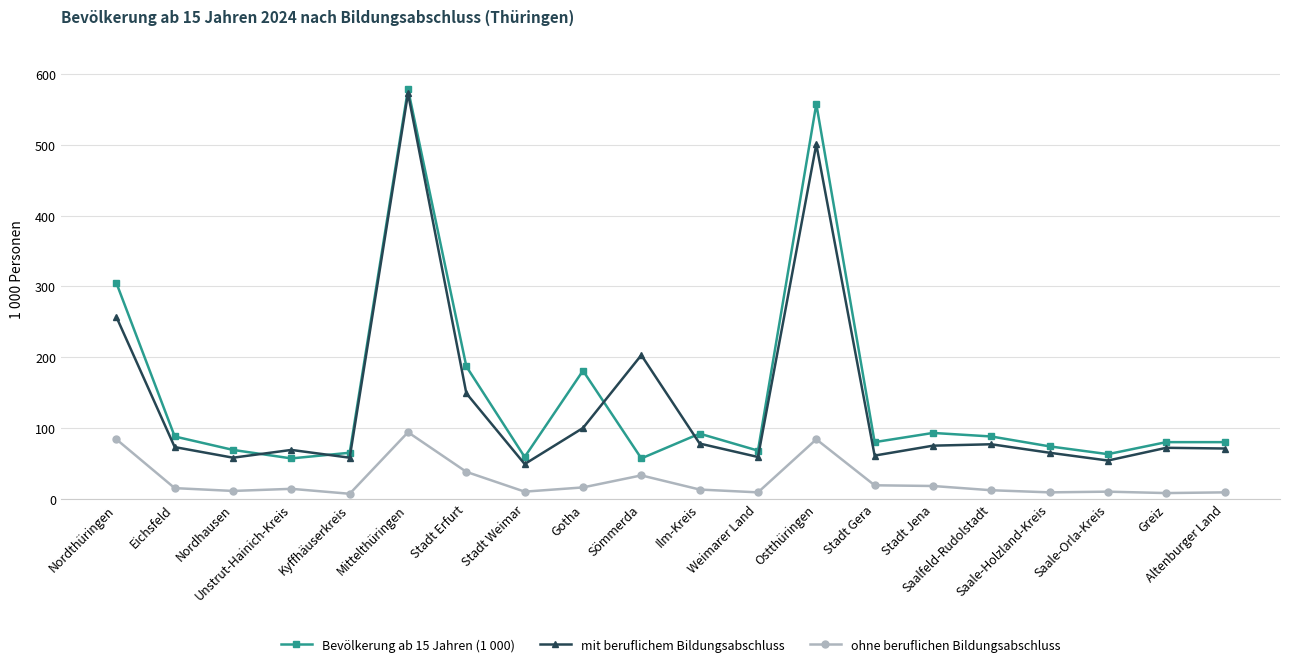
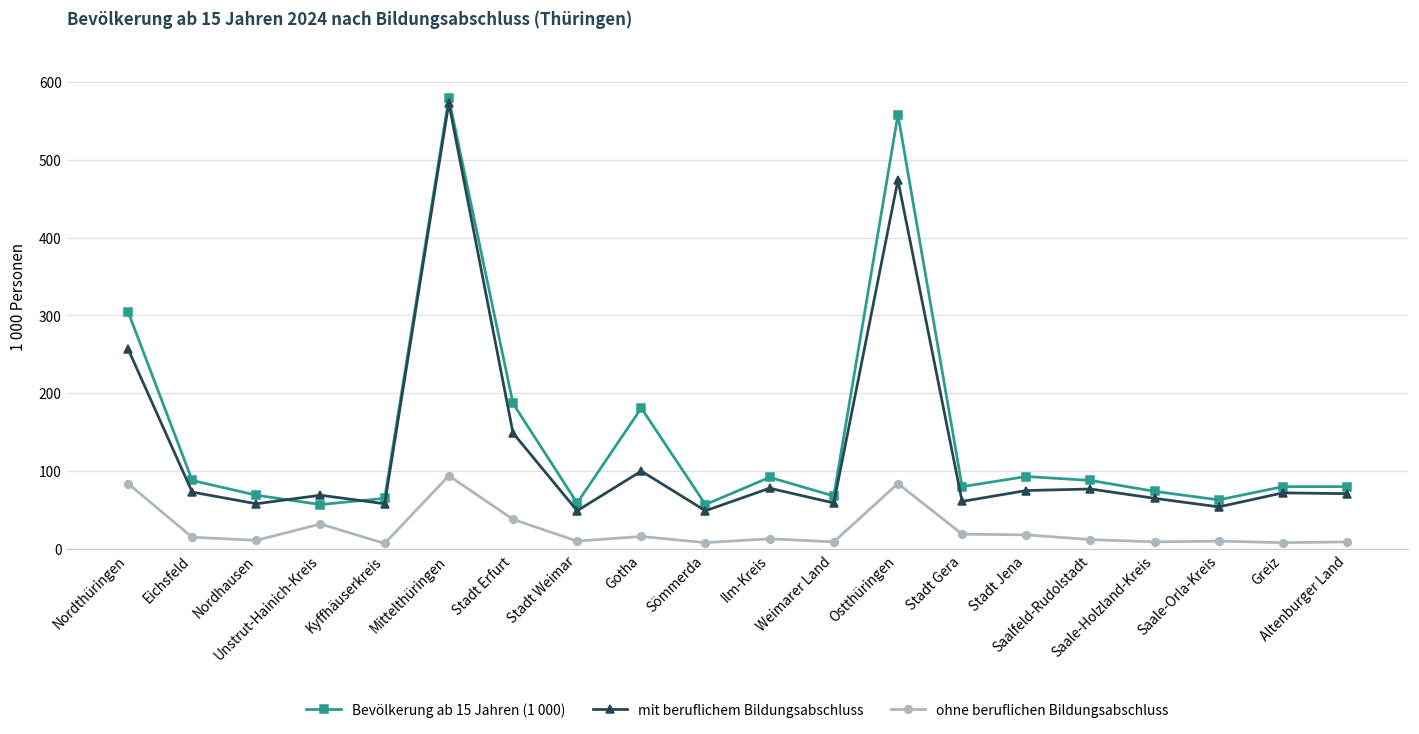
ohne beruflichen Bildungsabschluss, Unstrut-Hainich-Kreis: 10 -> 30
mit beruflichem Bildungsabschluss, Sömmerda: 200 -> 50
ohne beruflichen Bildungsabschluss, Sömmerda: 30 -> 10
mit beruflichem Bildungsabschluss, Ostthüringen: 500 -> 470
